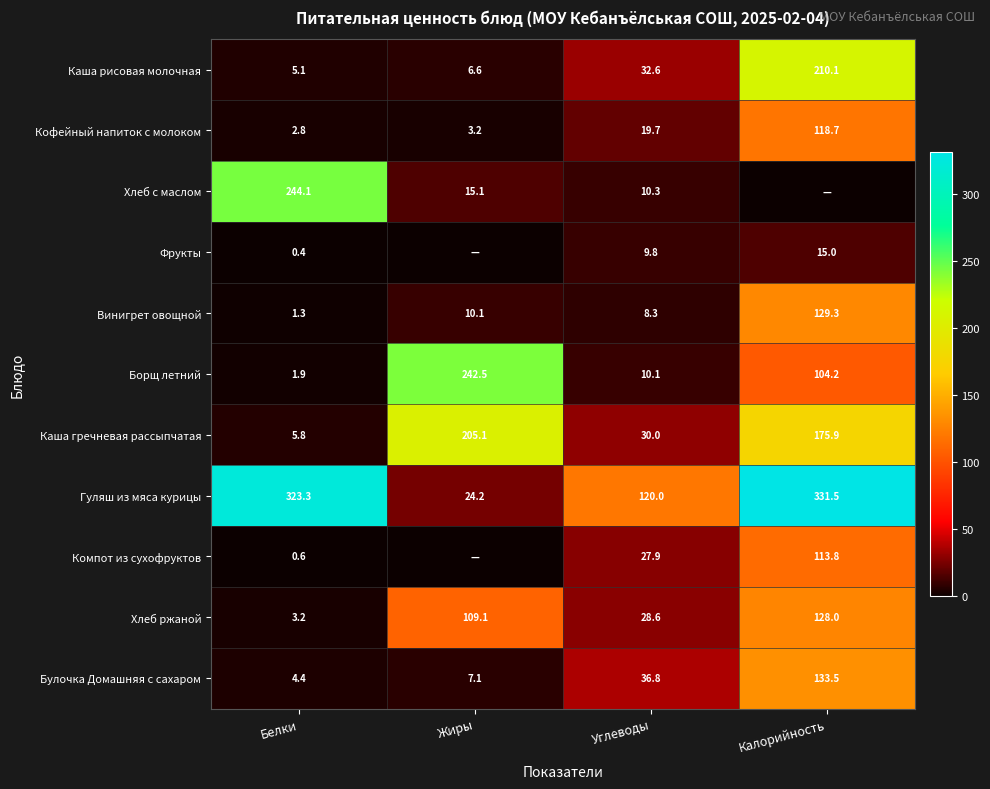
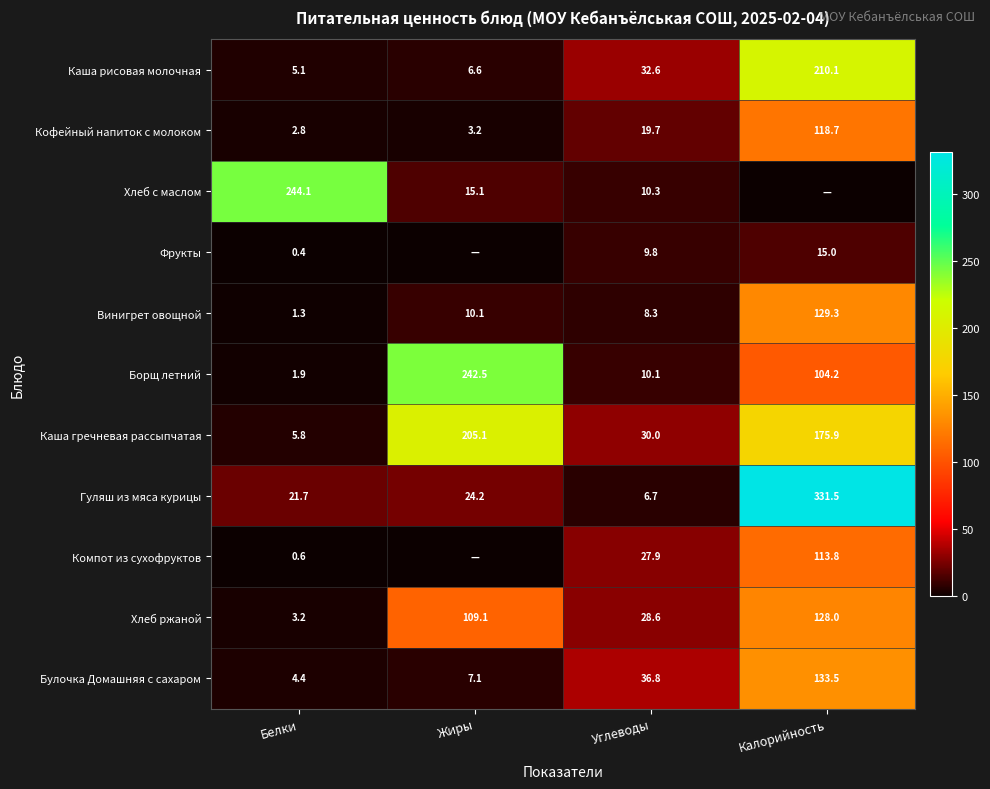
Гуляш из мяса курицы, Белки: 323.3 -> 21.7
Гуляш из мяса курицы, Углеводы: 120.0 -> 6.7
